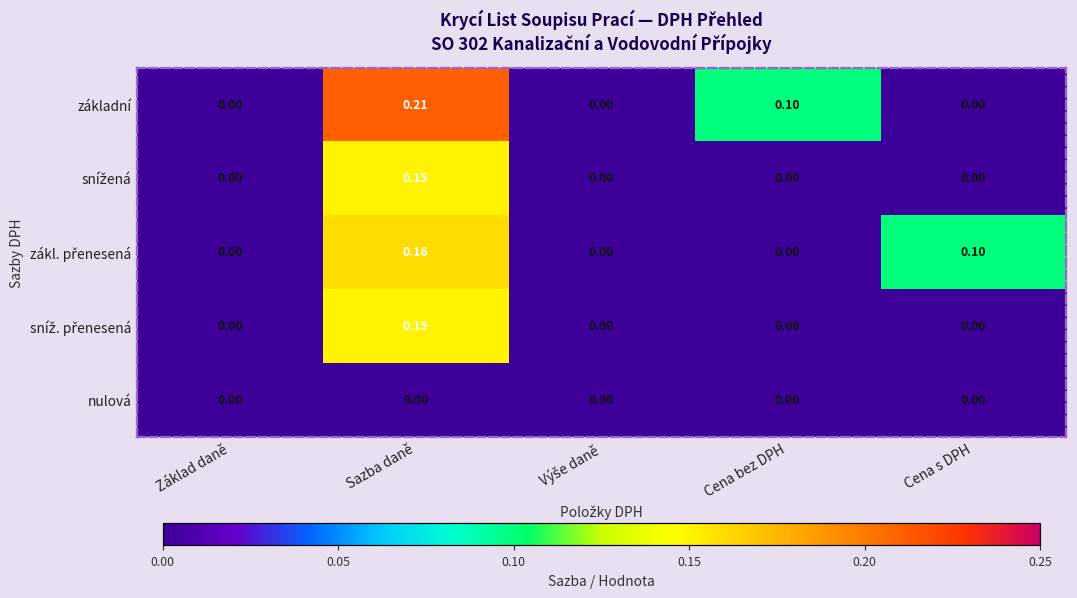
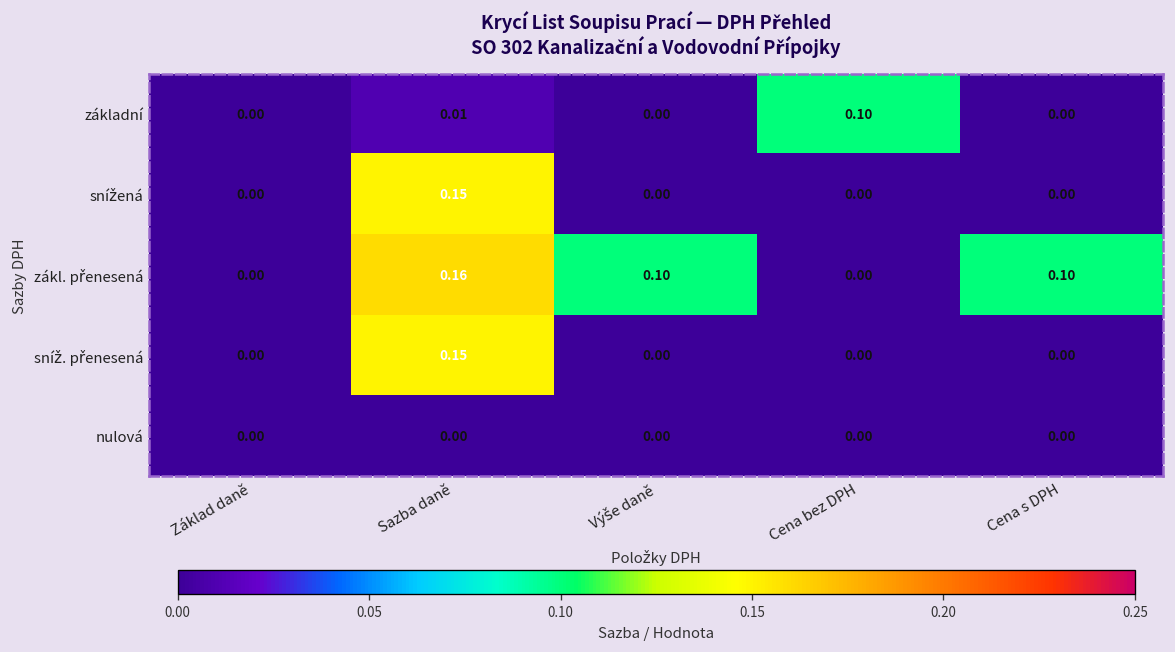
základní, Sazba daně: 0.21 -> 0.01
zákl. přenesená, Výše daně: 0.00 -> 0.10
